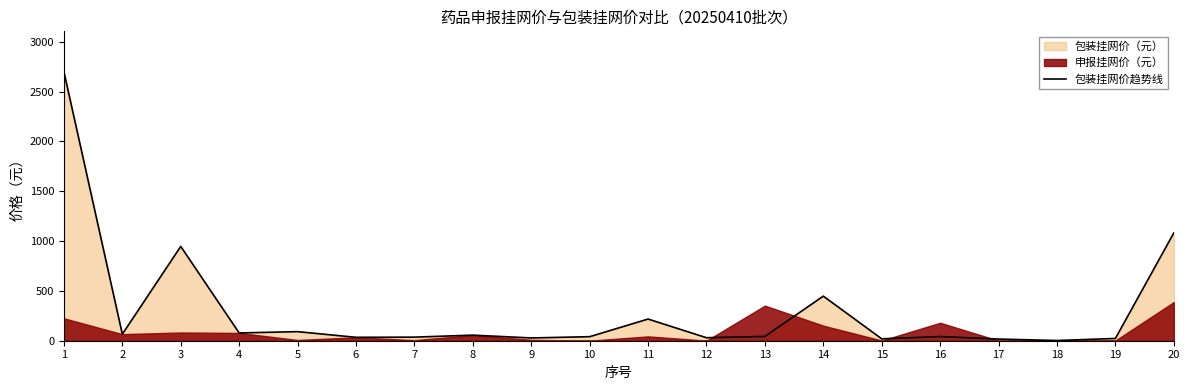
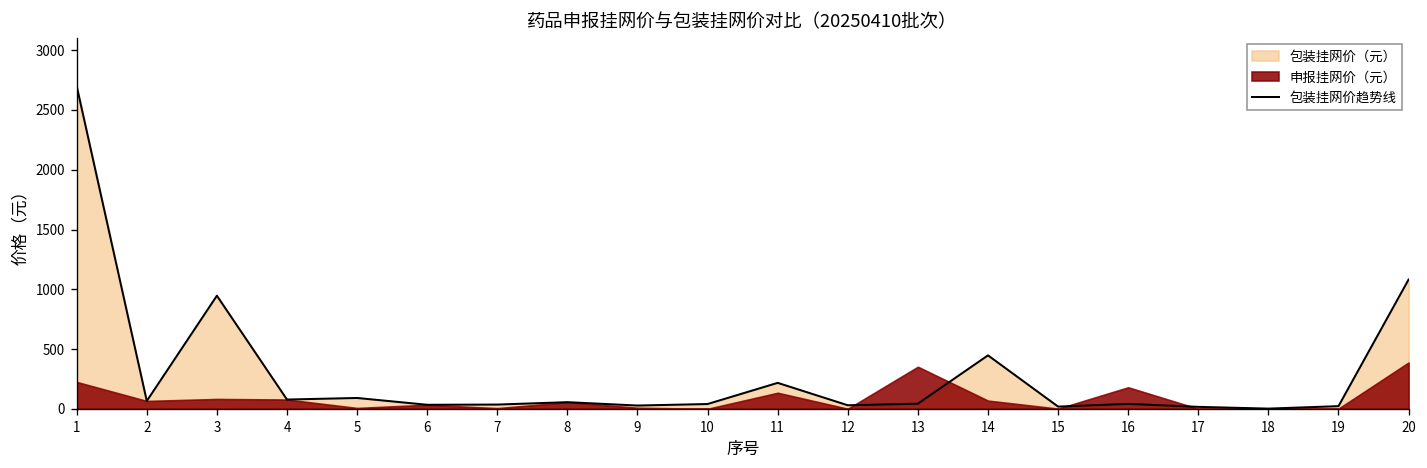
申报挂网价（元）, 11: 0 -> 100
申报挂网价（元）, 14: 200 -> 100
